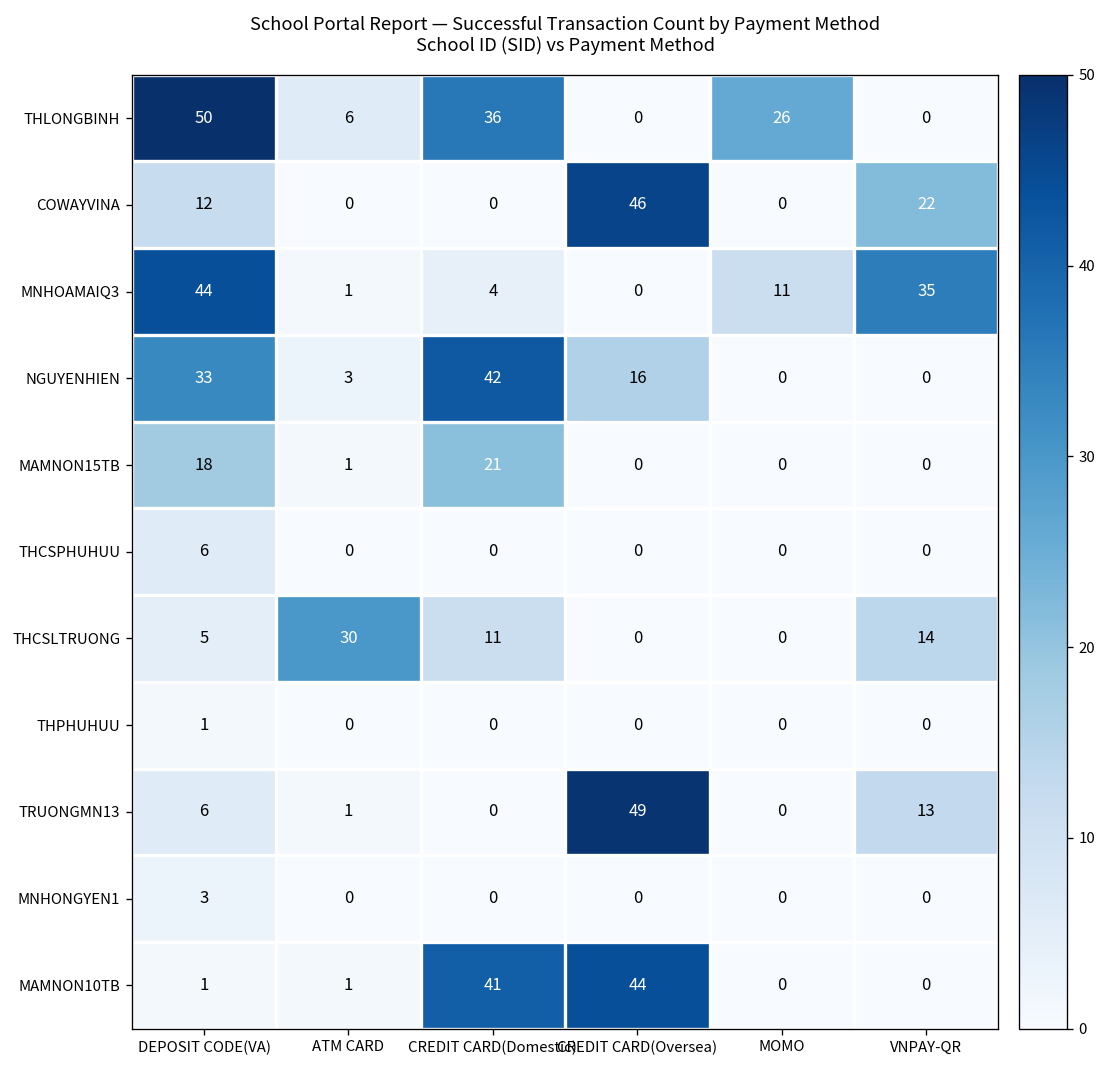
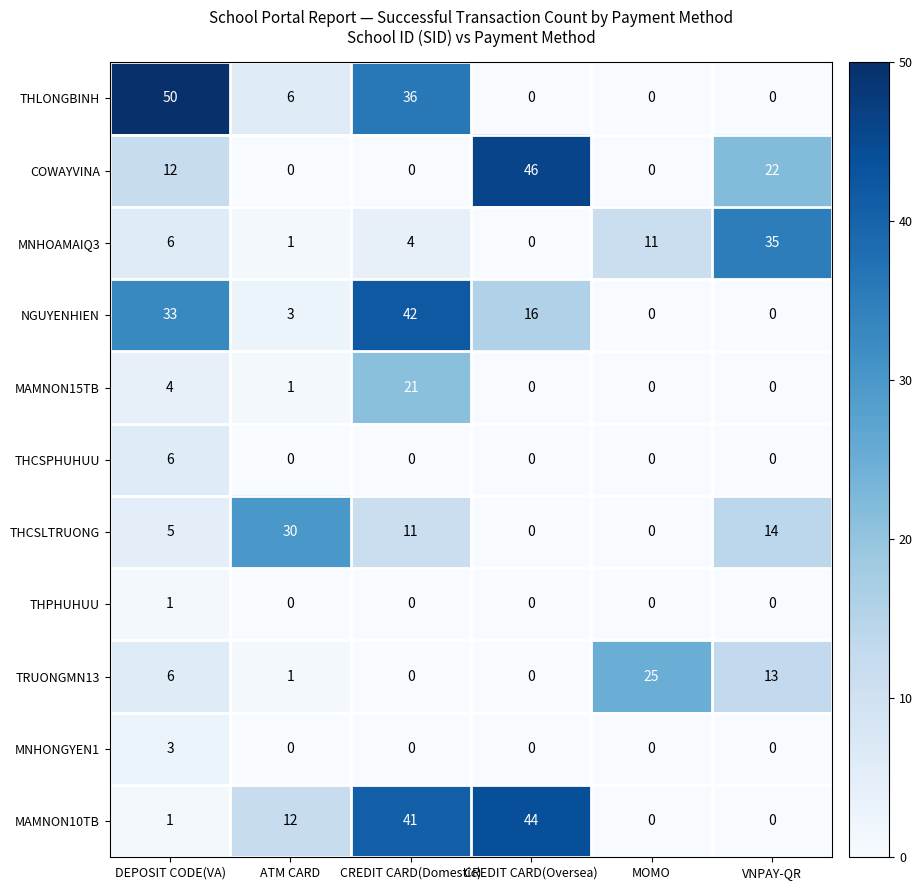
THLONGBINH, MOMO: 26 -> 0
MNHOAMAIQ3, DEPOSIT CODE(VA): 44 -> 6
MAMNON15TB, DEPOSIT CODE(VA): 18 -> 4
TRUONGMN13, CREDIT CARD(Oversea): 49 -> 0
TRUONGMN13, MOMO: 0 -> 25
MAMNON10TB, ATM CARD: 1 -> 12
